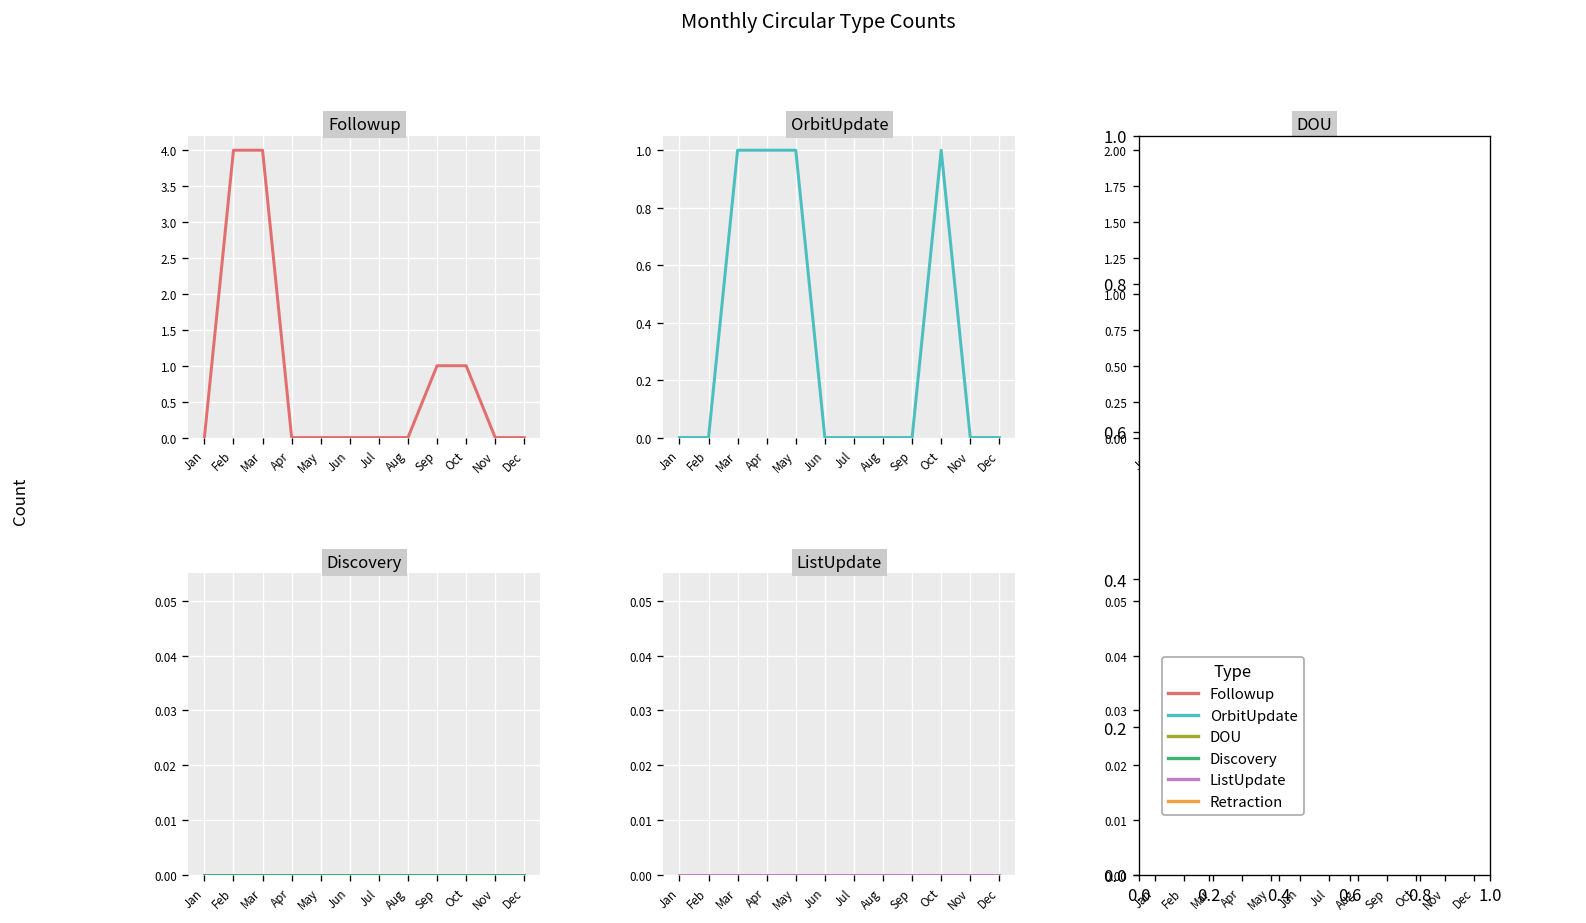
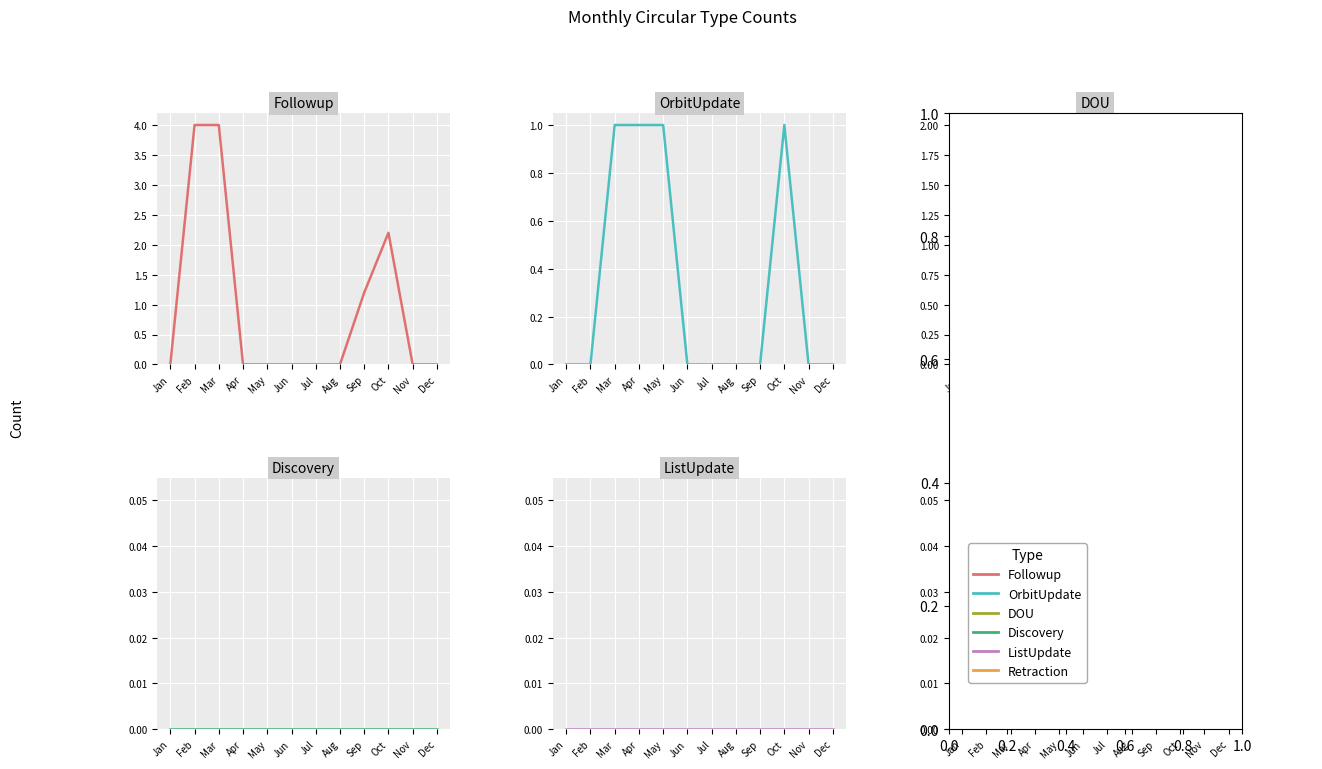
Followup, Sep: 1.0 -> 1.2
Followup, Oct: 1.0 -> 2.2
